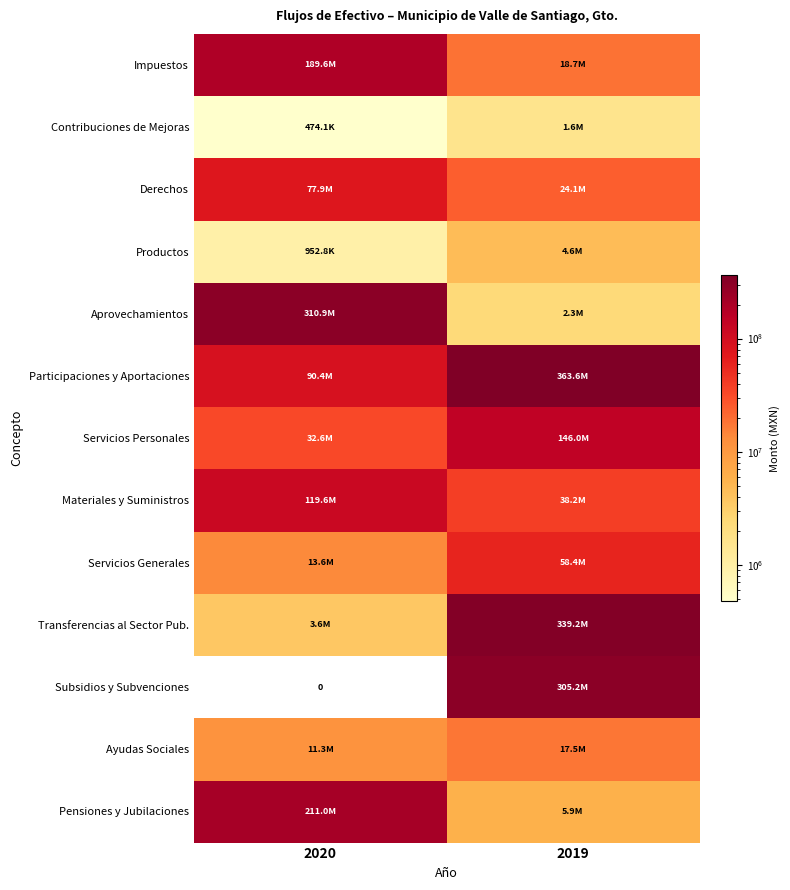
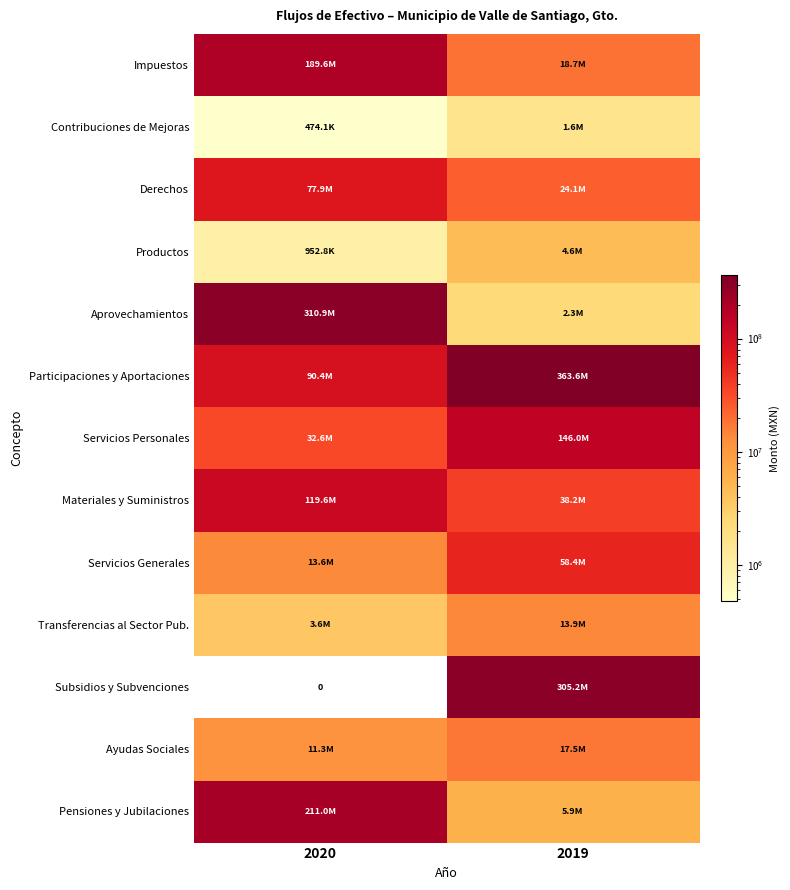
Transferencias al Sector Pub., 2019: 339.2M -> 13.9M
